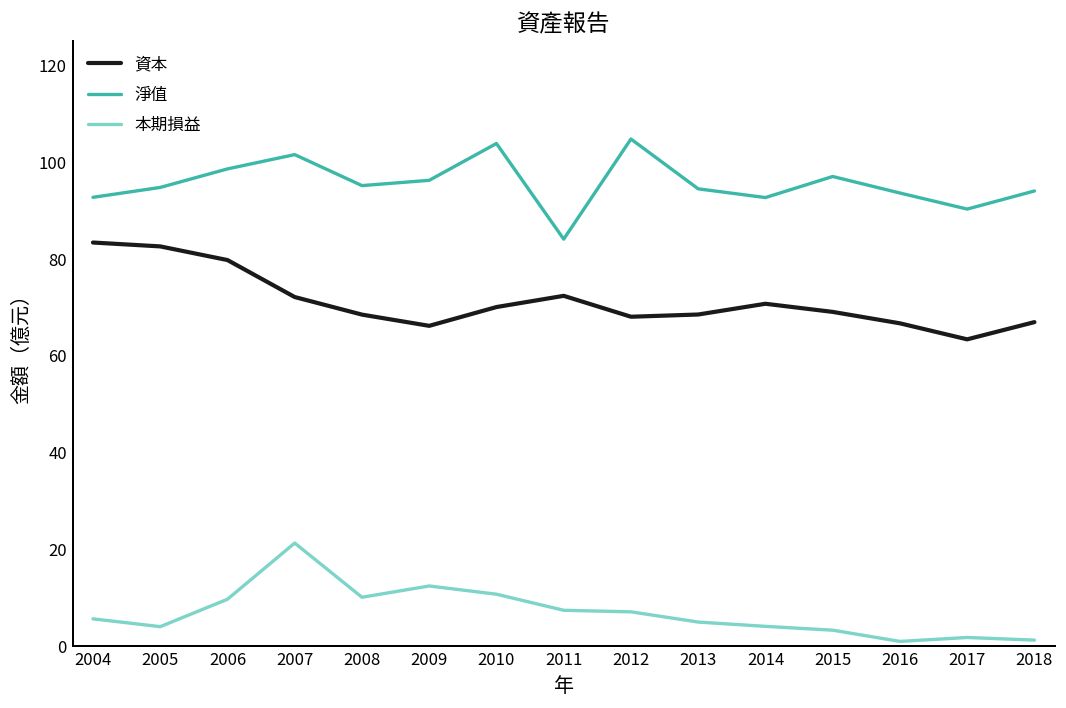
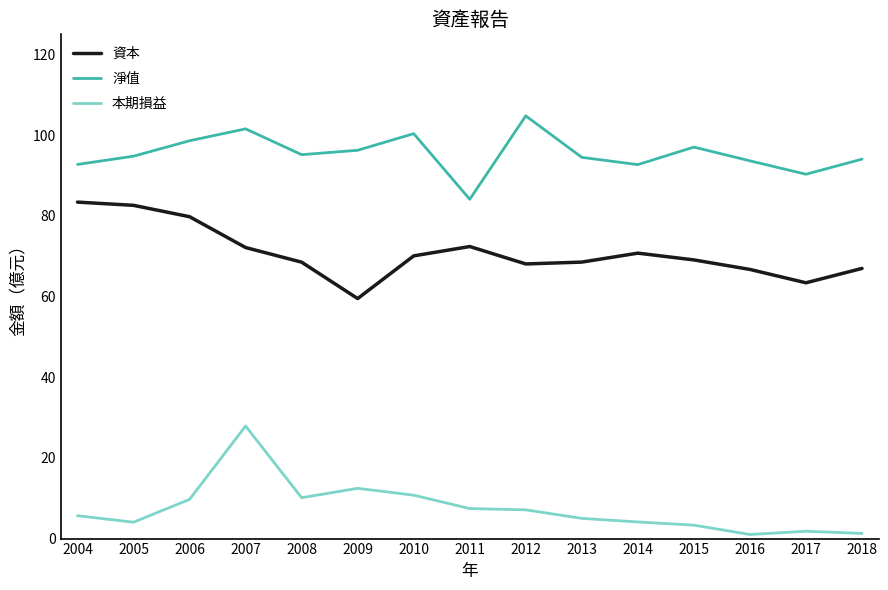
本期損益, 2007: 21 -> 28
資本, 2009: 66 -> 60
淨值, 2010: 104 -> 100
